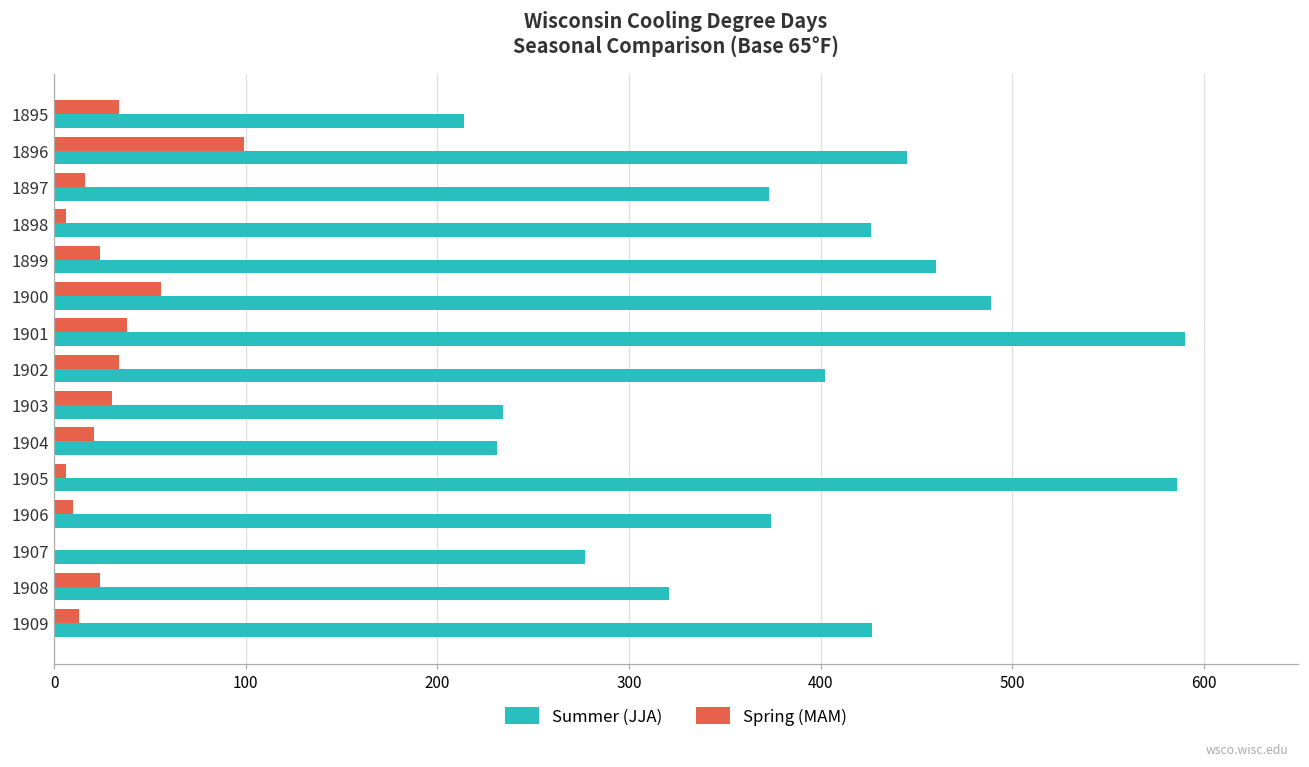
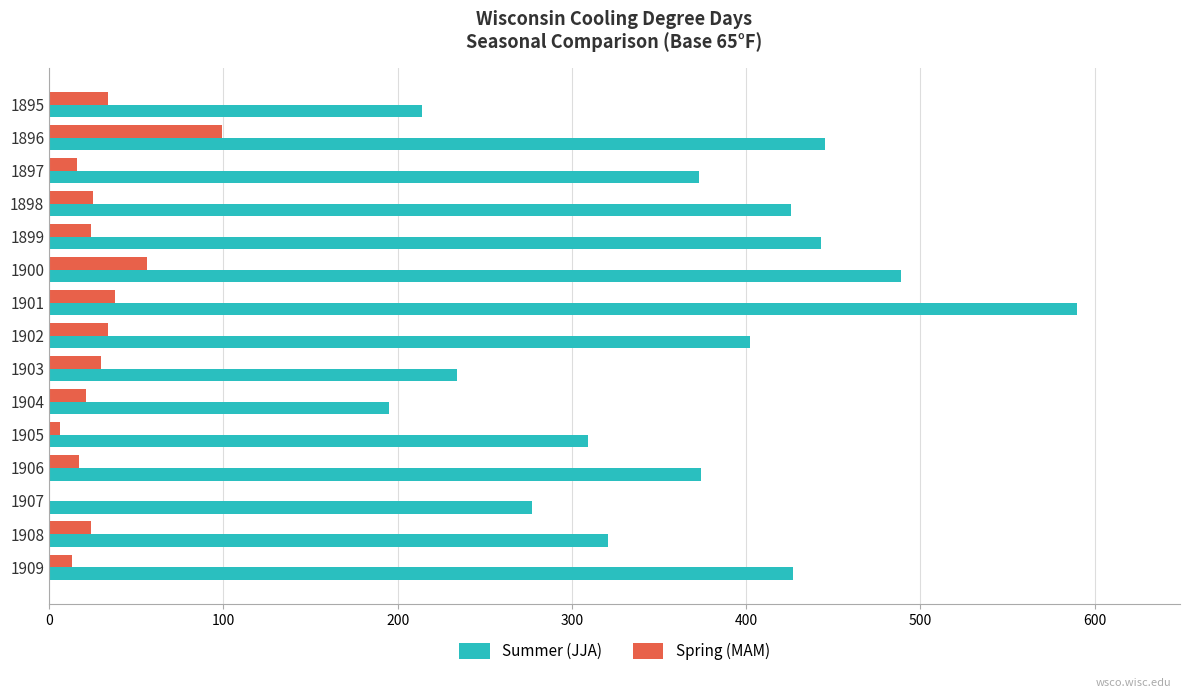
Spring (MAM), 1898: 6 -> 25
Summer (JJA), 1899: 460 -> 443
Summer (JJA), 1904: 231 -> 195
Summer (JJA), 1905: 586 -> 309
Spring (MAM), 1906: 10 -> 17
